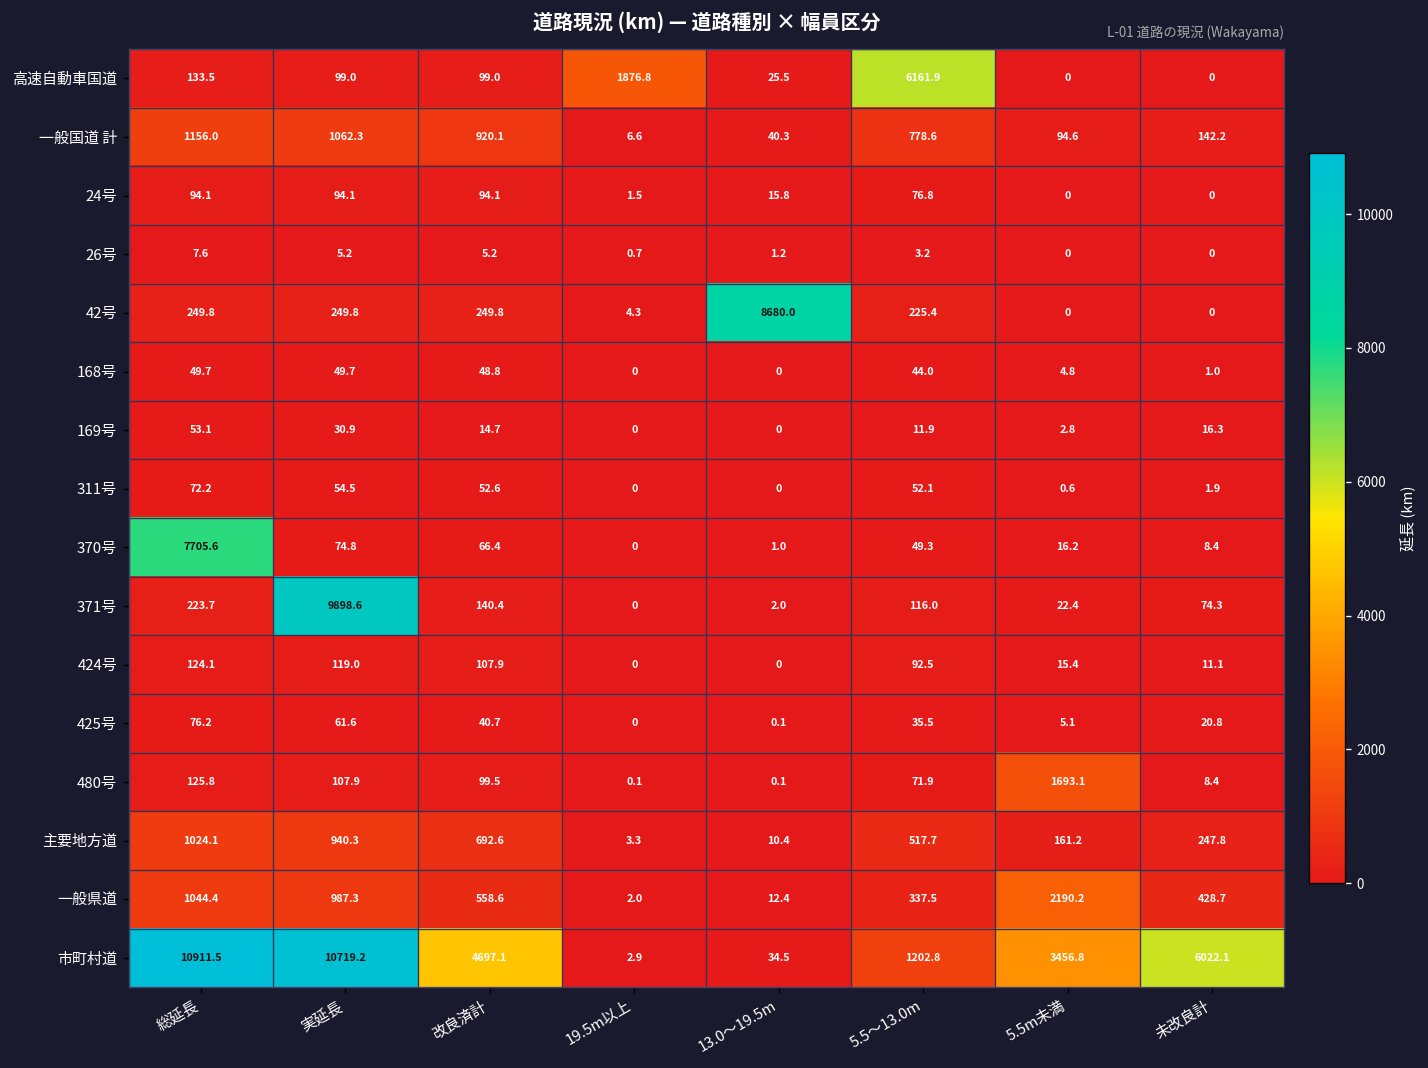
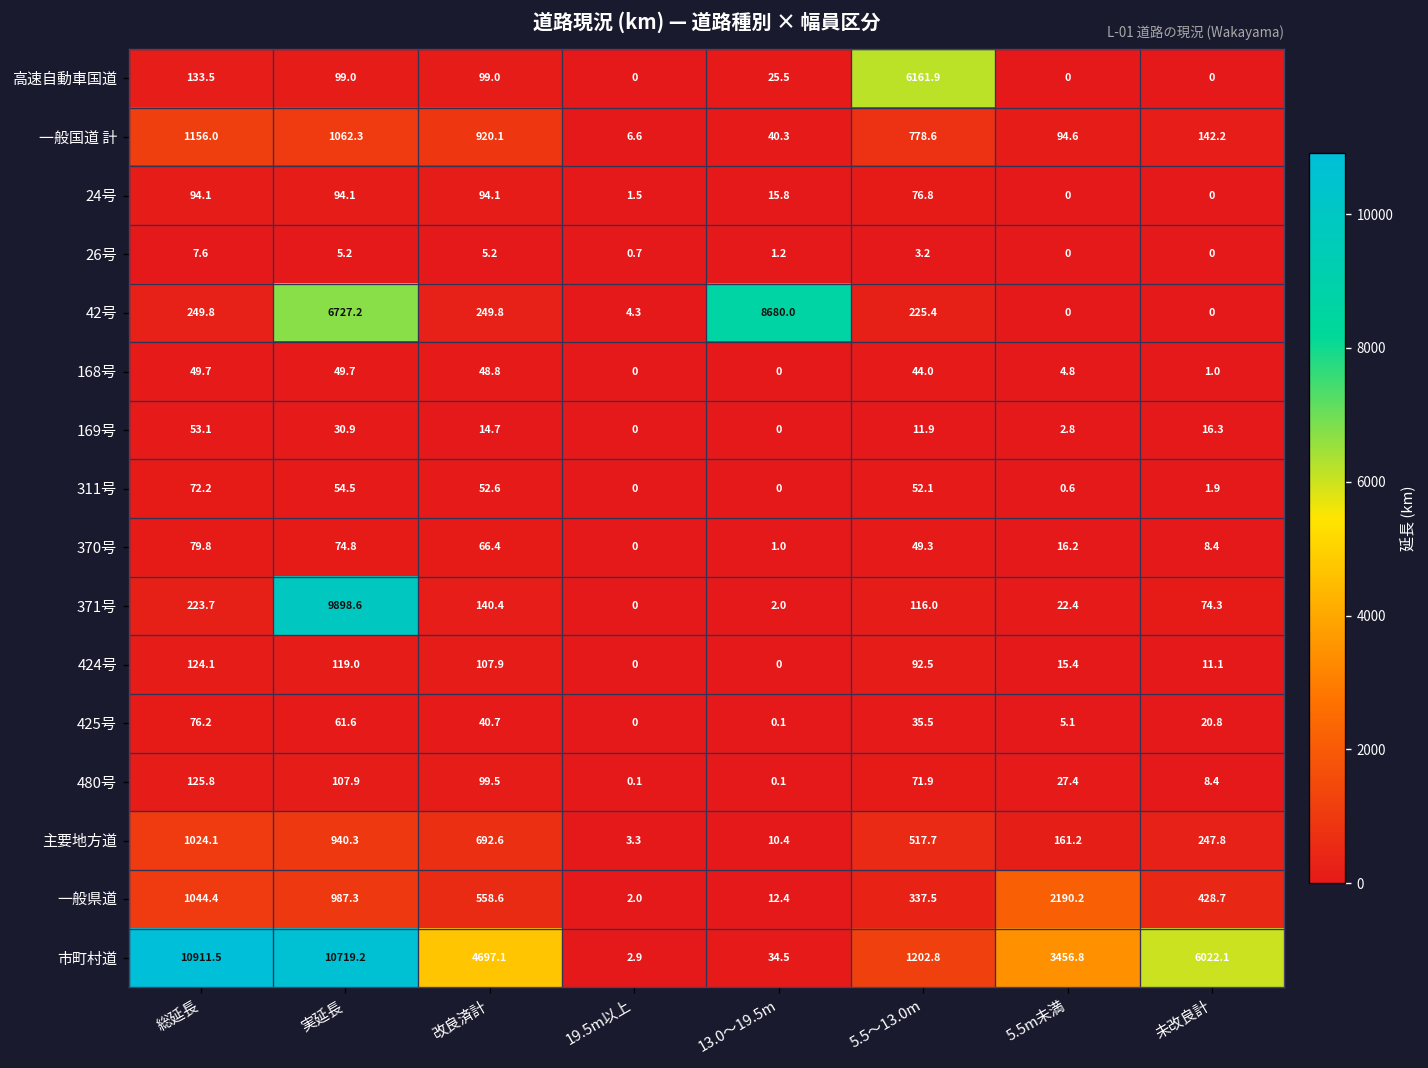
高速自動車国道, 19.5m以上: 1876.8 -> 0
42号, 実延長: 249.8 -> 6727.2
370号, 総延長: 7705.6 -> 79.8
480号, 5.5m未満: 1693.1 -> 27.4
